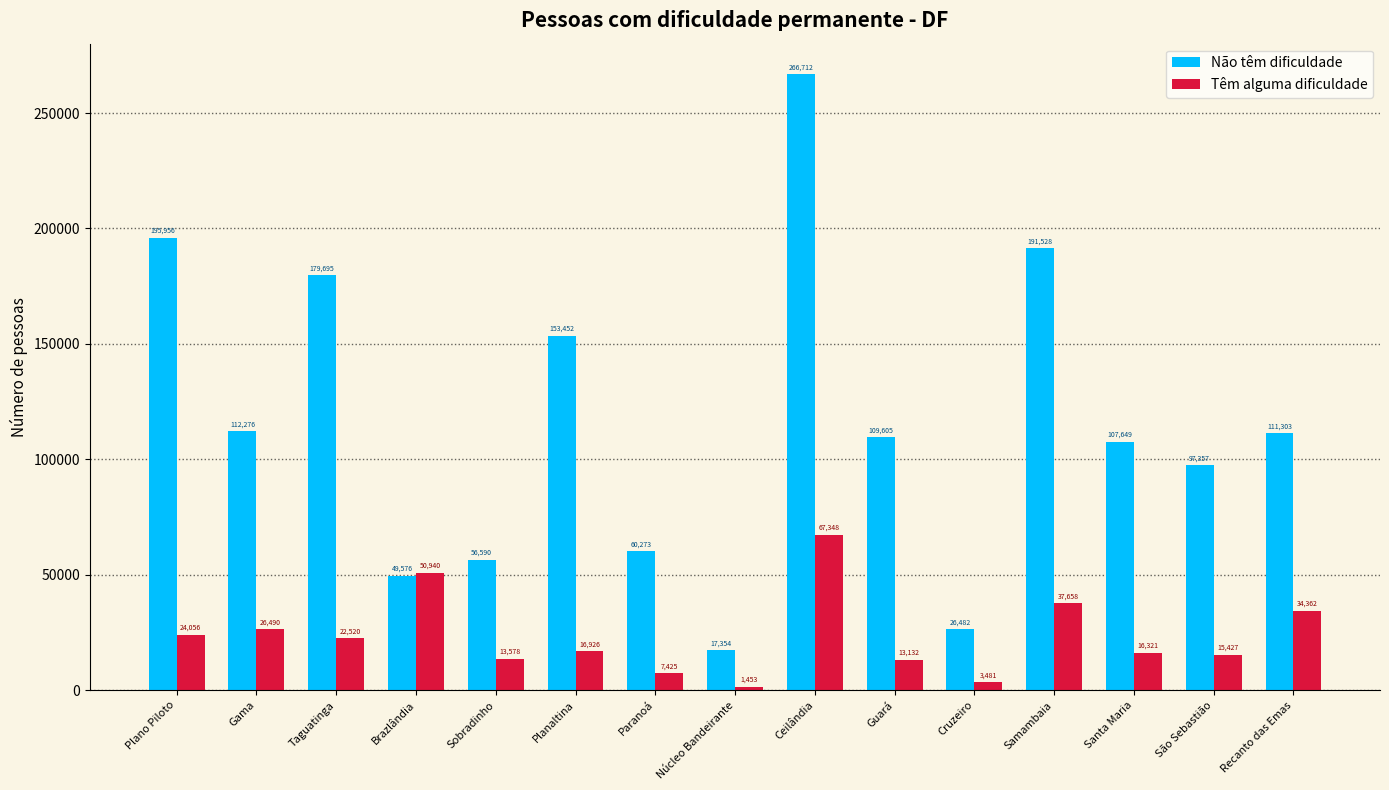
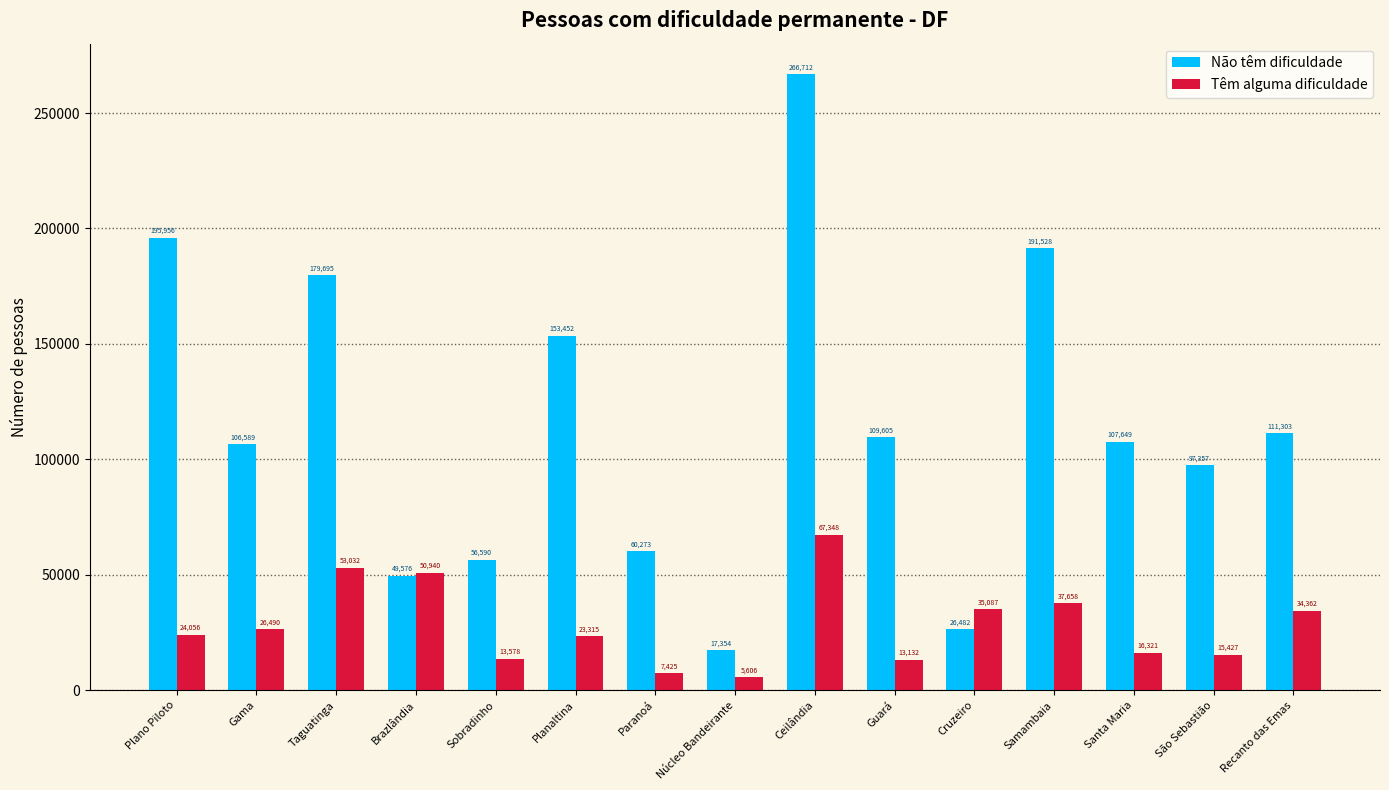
Não têm dificuldade, Gama: 112,276 -> 106,589
Têm alguma dificuldade, Taguatinga: 22,520 -> 53,032
Têm alguma dificuldade, Planaltina: 16,926 -> 23,315
Têm alguma dificuldade, Núcleo Bandeirante: 1,453 -> 5,606
Têm alguma dificuldade, Cruzeiro: 3,481 -> 35,087
